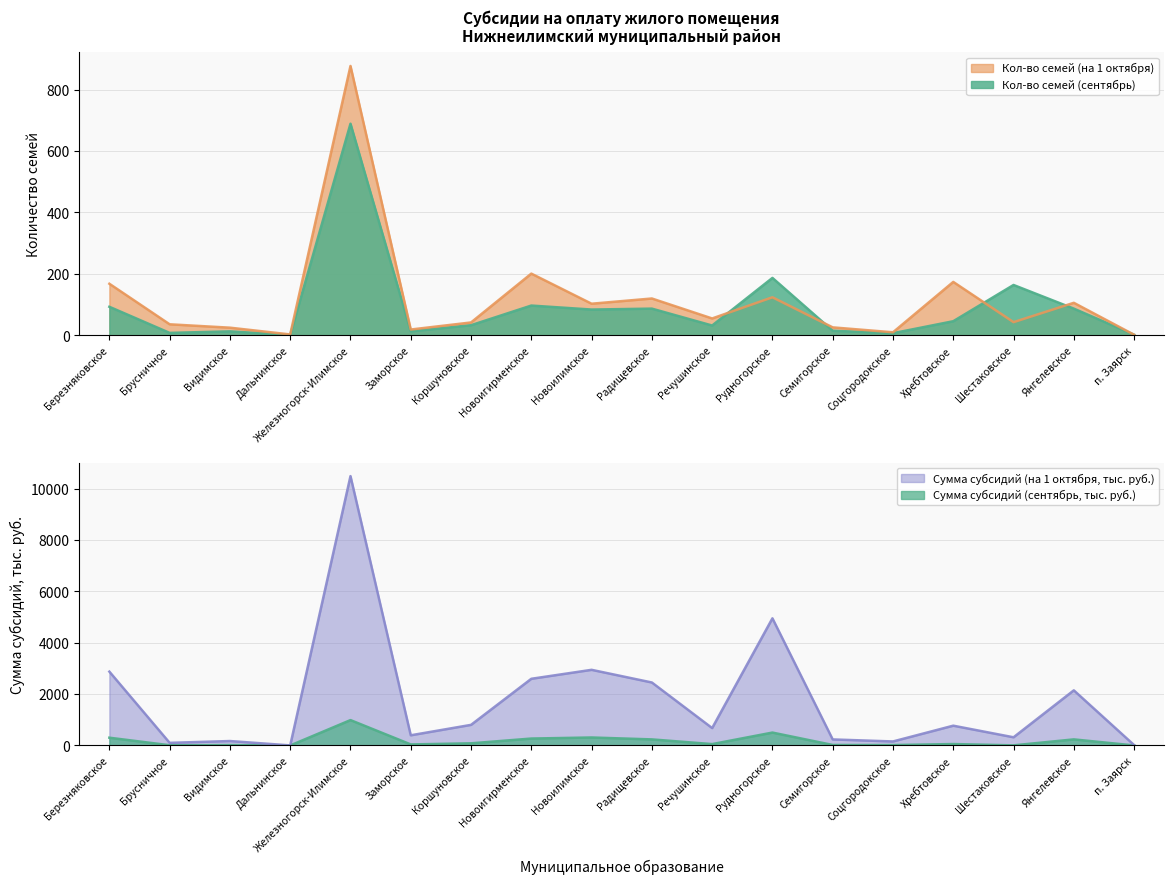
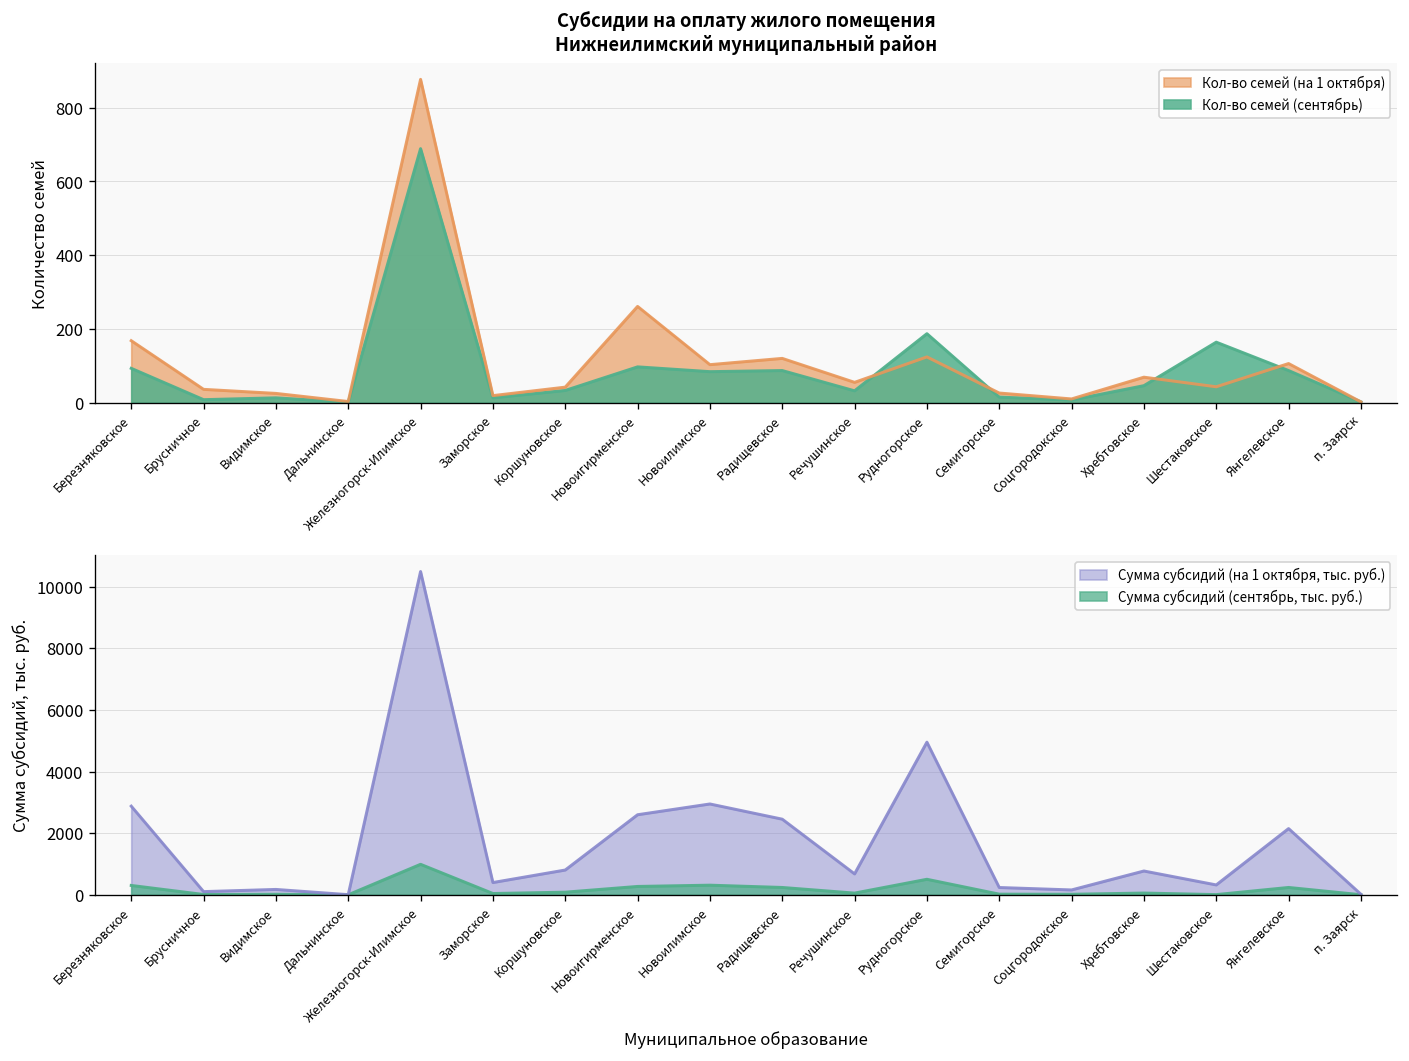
Субсидии на оплату жилого помещения Нижнеилимский муниципальный район, Кол-во семей (на 1 октября), Новоигирменское: 200 -> 260
Субсидии на оплату жилого помещения Нижнеилимский муниципальный район, Кол-во семей (на 1 октября), Хребтовское: 170 -> 70
